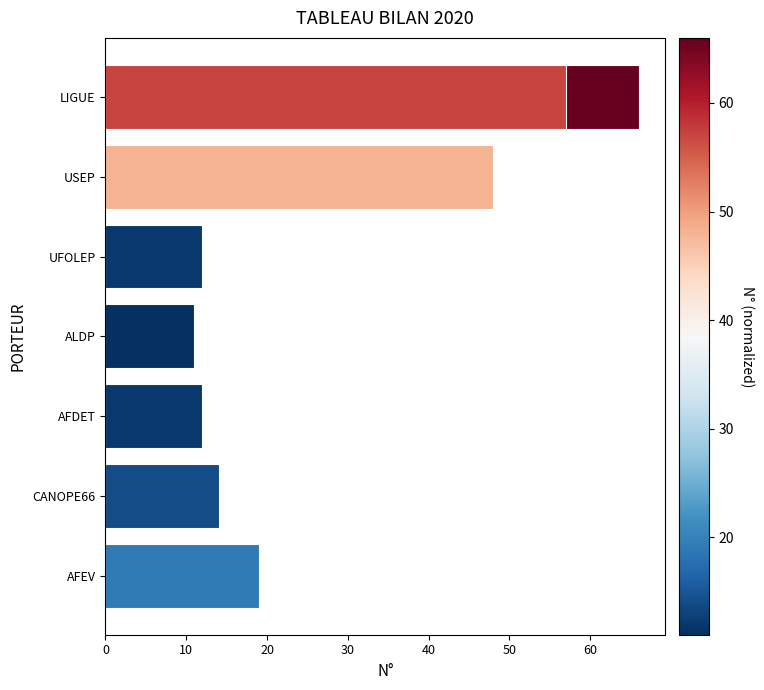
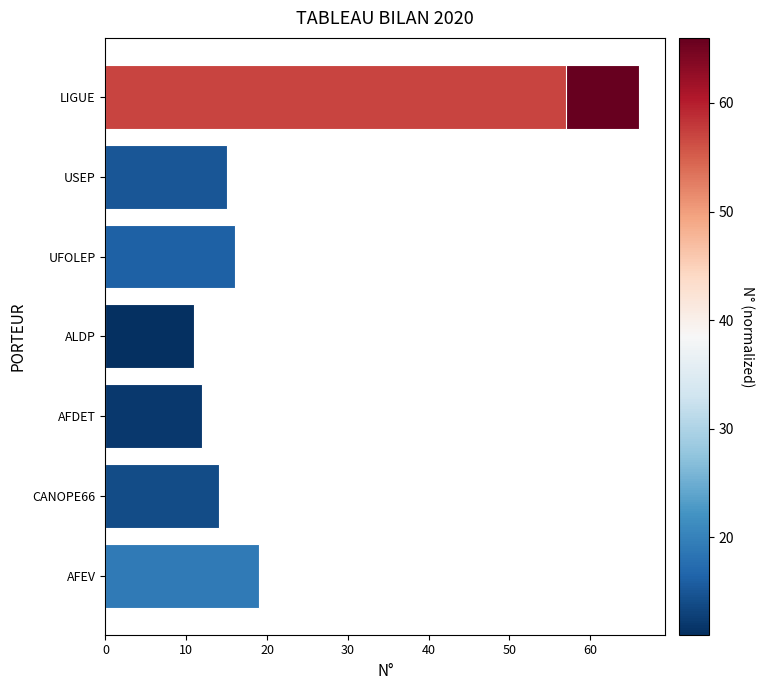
USEP: 48 -> 15
UFOLEP: 12 -> 16
